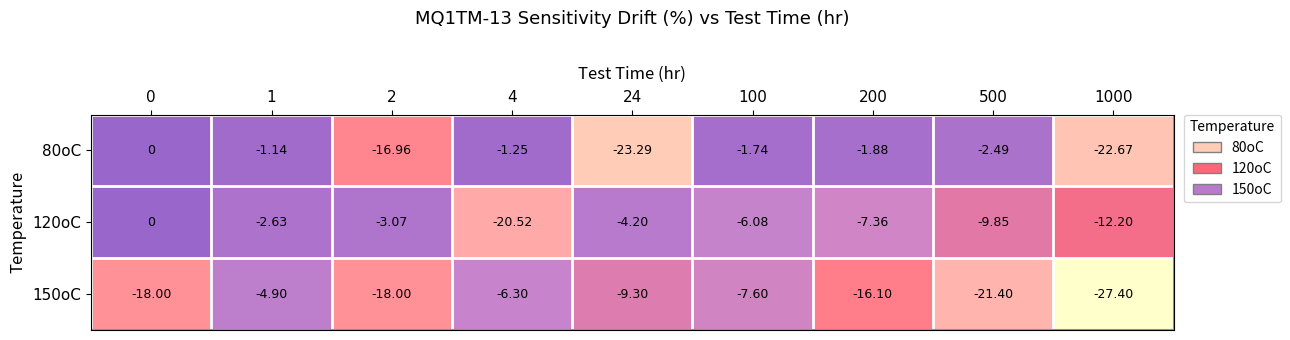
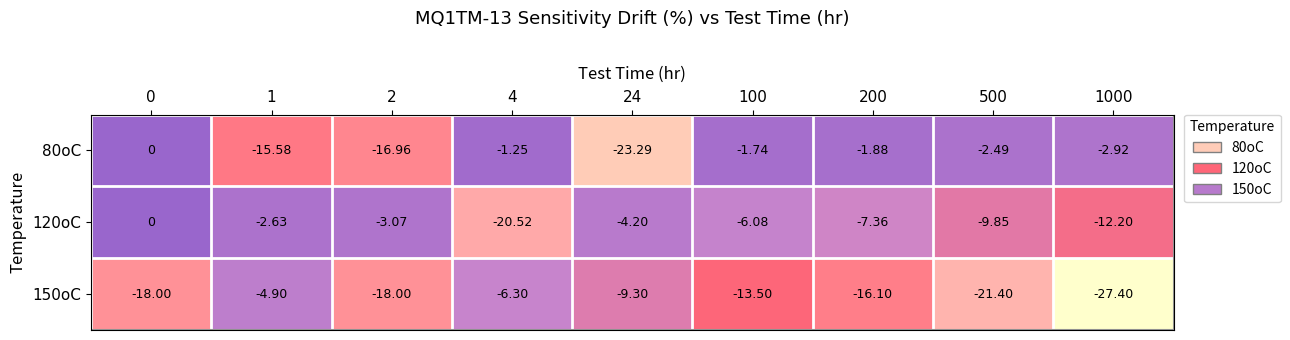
80oC, 1: -1.14 -> -15.58
80oC, 1000: -22.67 -> -2.92
150oC, 100: -7.60 -> -13.50
